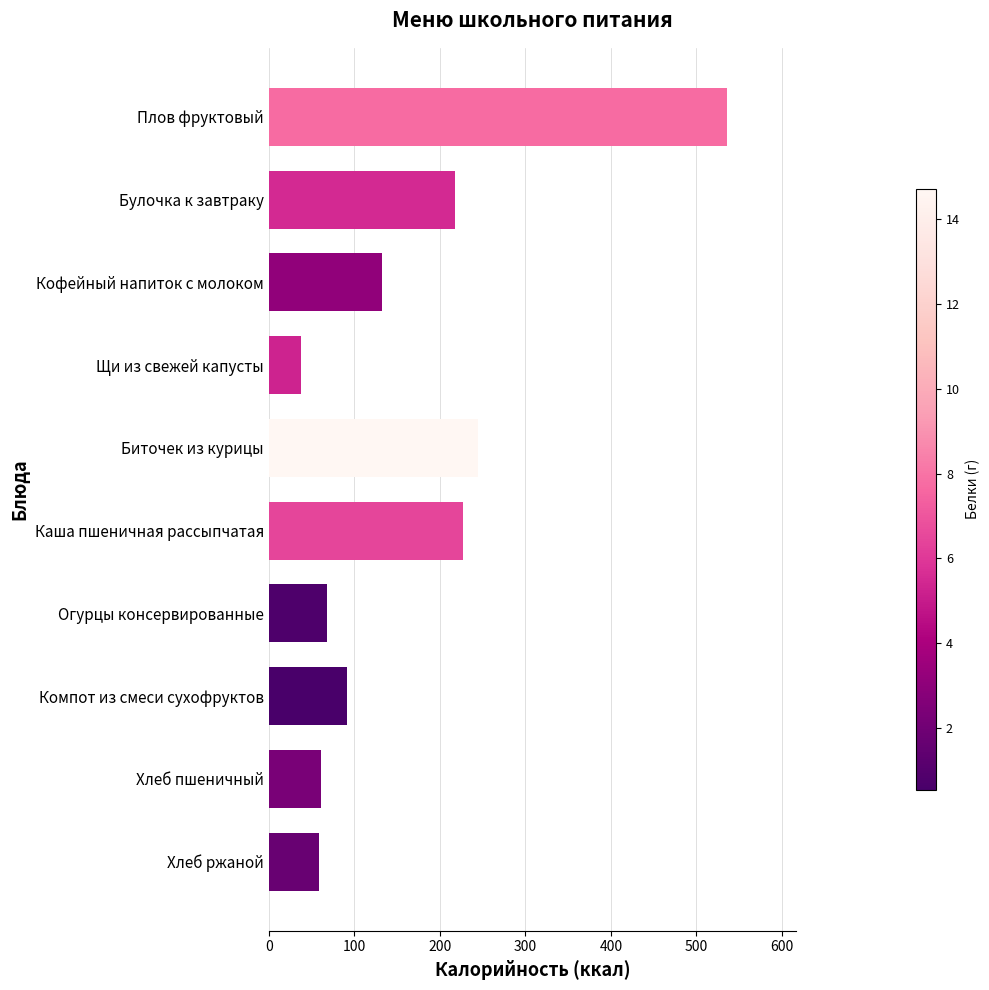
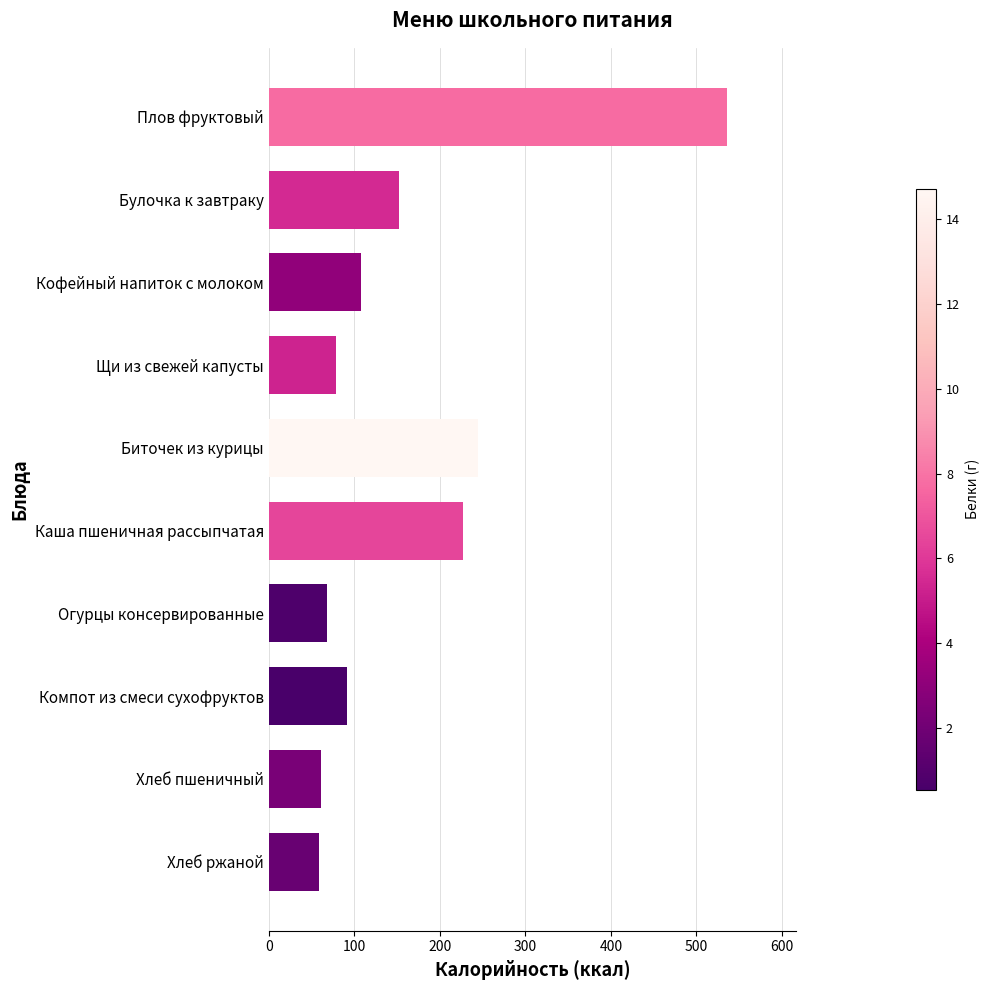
Булочка к завтраку: 220 -> 150
Кофейный напиток с молоком: 130 -> 110
Щи из свежей капусты: 40 -> 80
